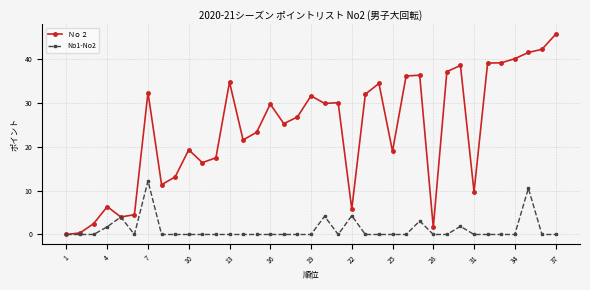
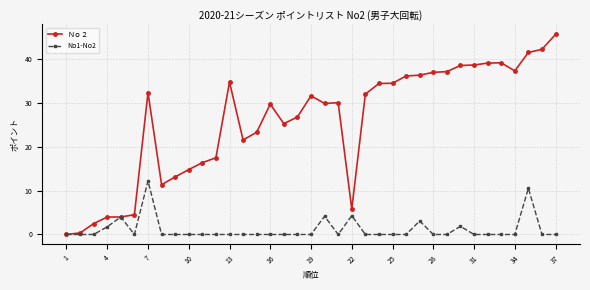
Ｎｏ２, 4: 6 -> 4
Ｎｏ２, 10: 19 -> 15
Ｎｏ２, 25: 19 -> 35
Ｎｏ２, 28: 2 -> 37
Ｎｏ２, 31: 10 -> 39
Ｎｏ２, 34: 40 -> 37
